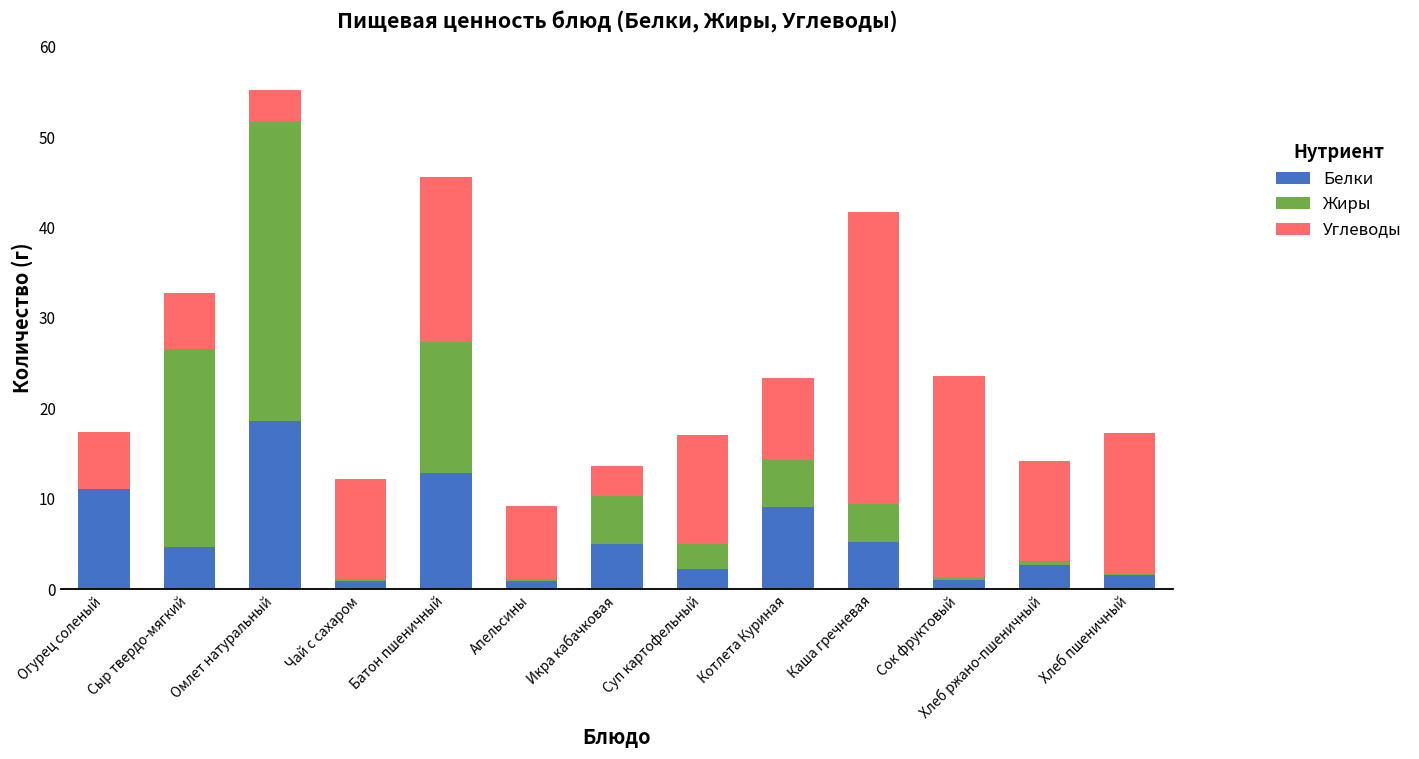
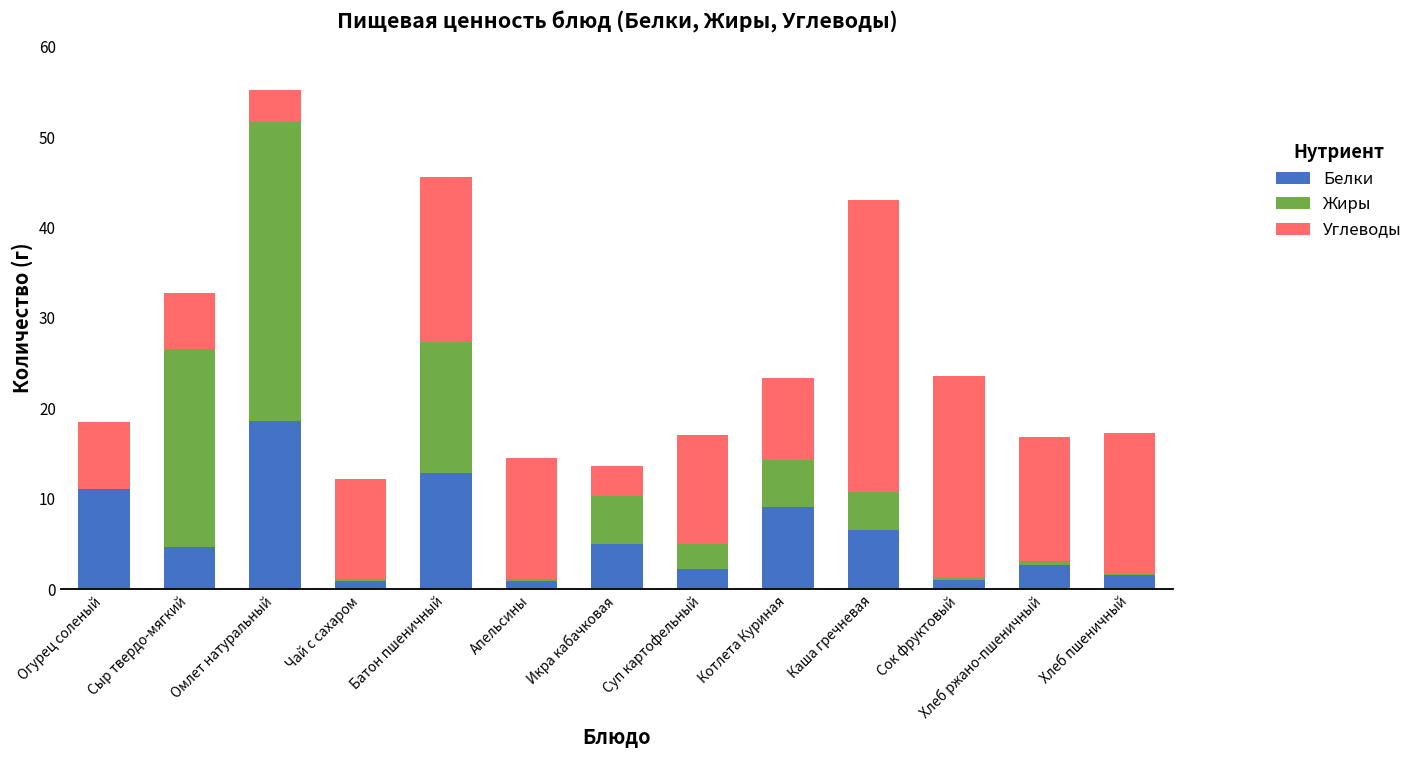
Углеводы, Огурец соленый: 6 -> 7
Углеводы, Апельсины: 8 -> 13
Белки, Каша гречневая: 5 -> 7
Углеводы, Хлеб ржано-пшеничный: 11 -> 14
